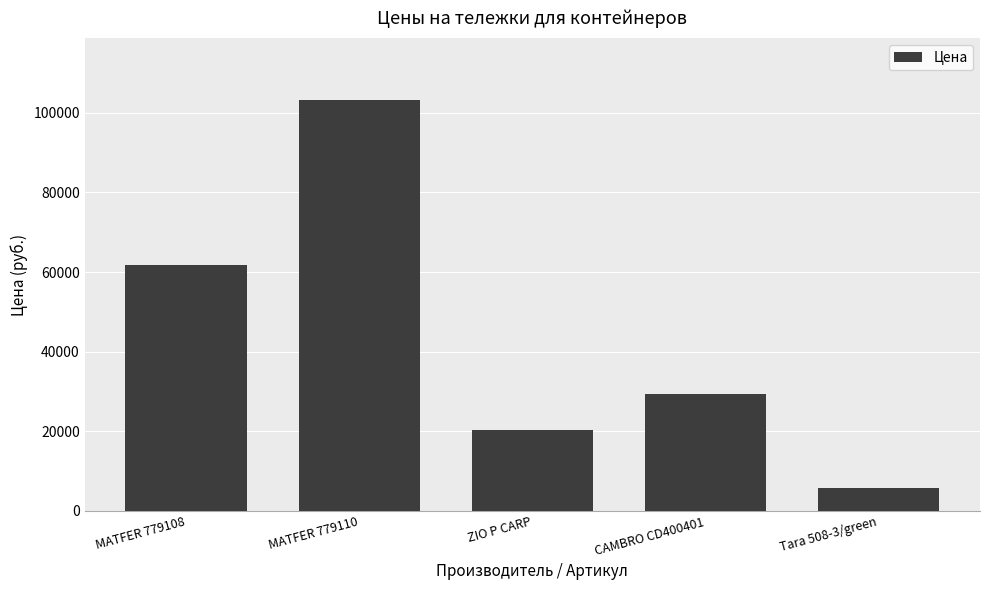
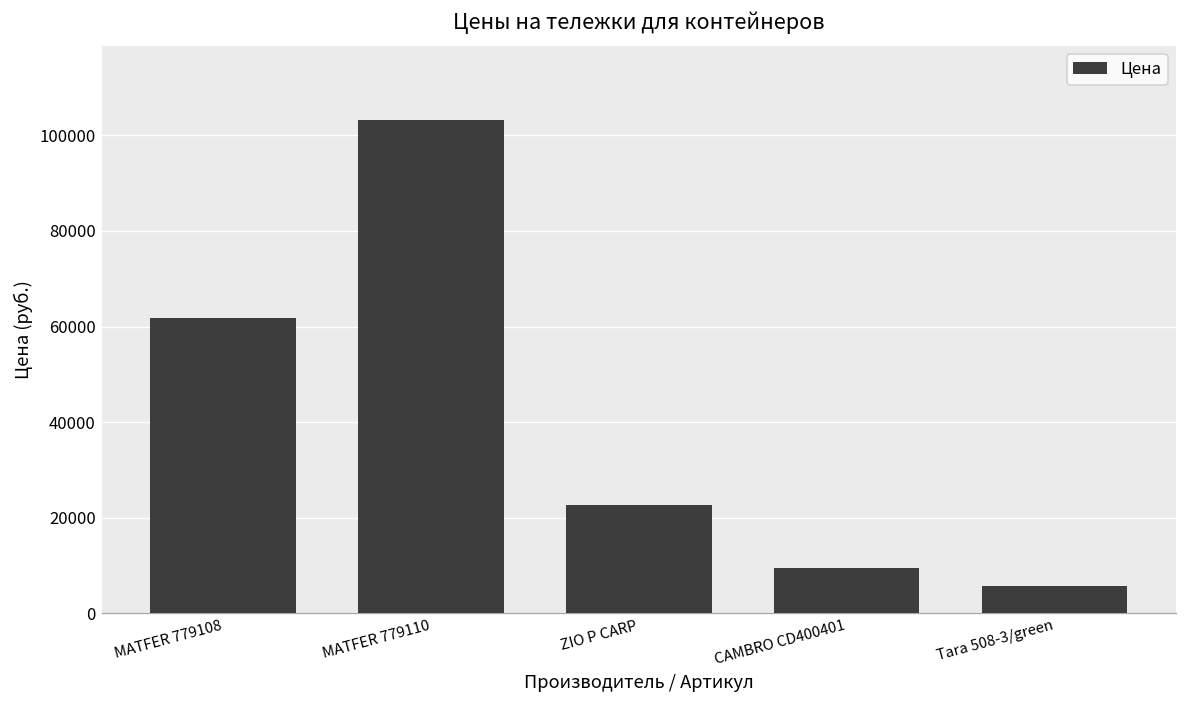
ZIO P CARP: 20000 -> 23000
CAMBRO CD400401: 29000 -> 9000
